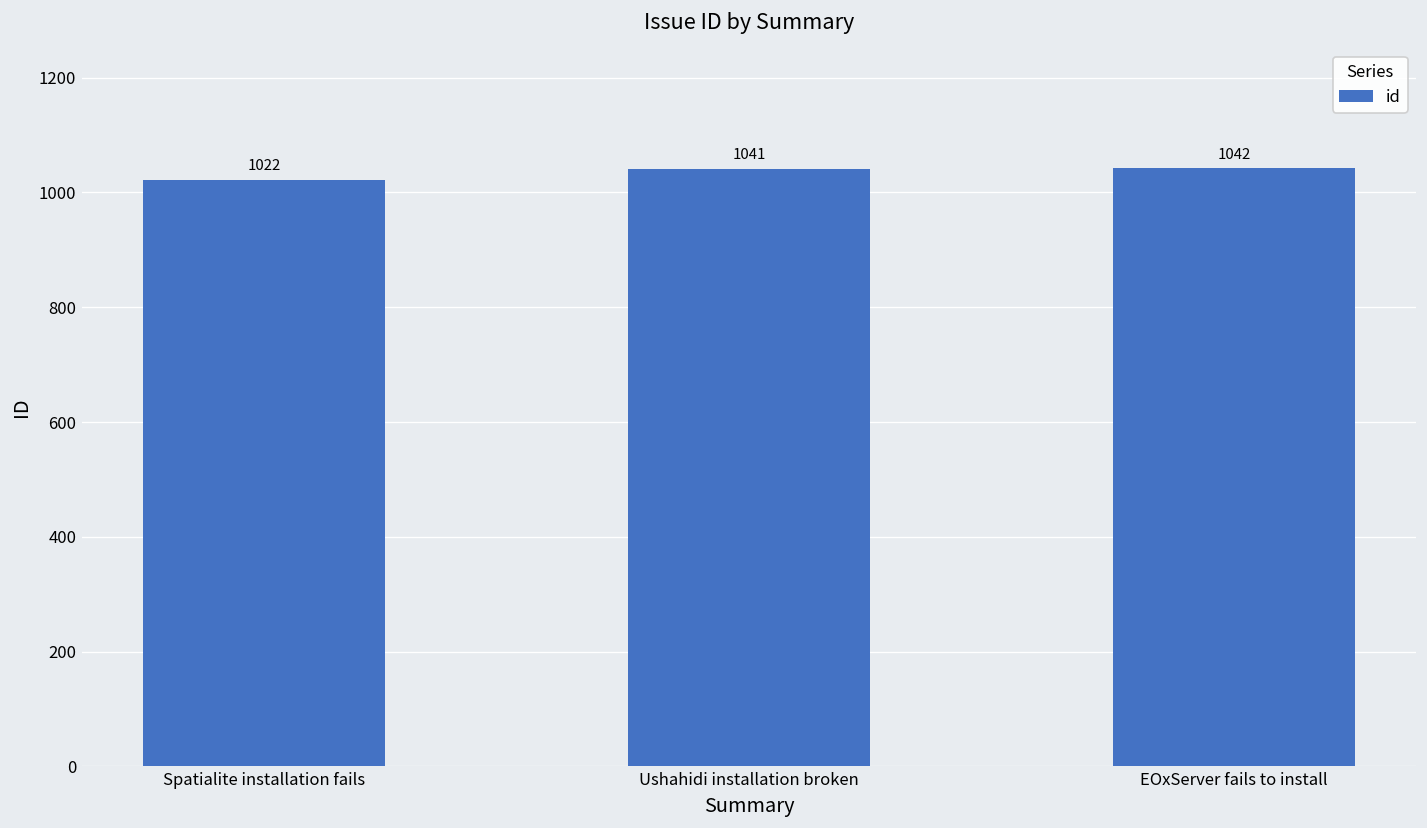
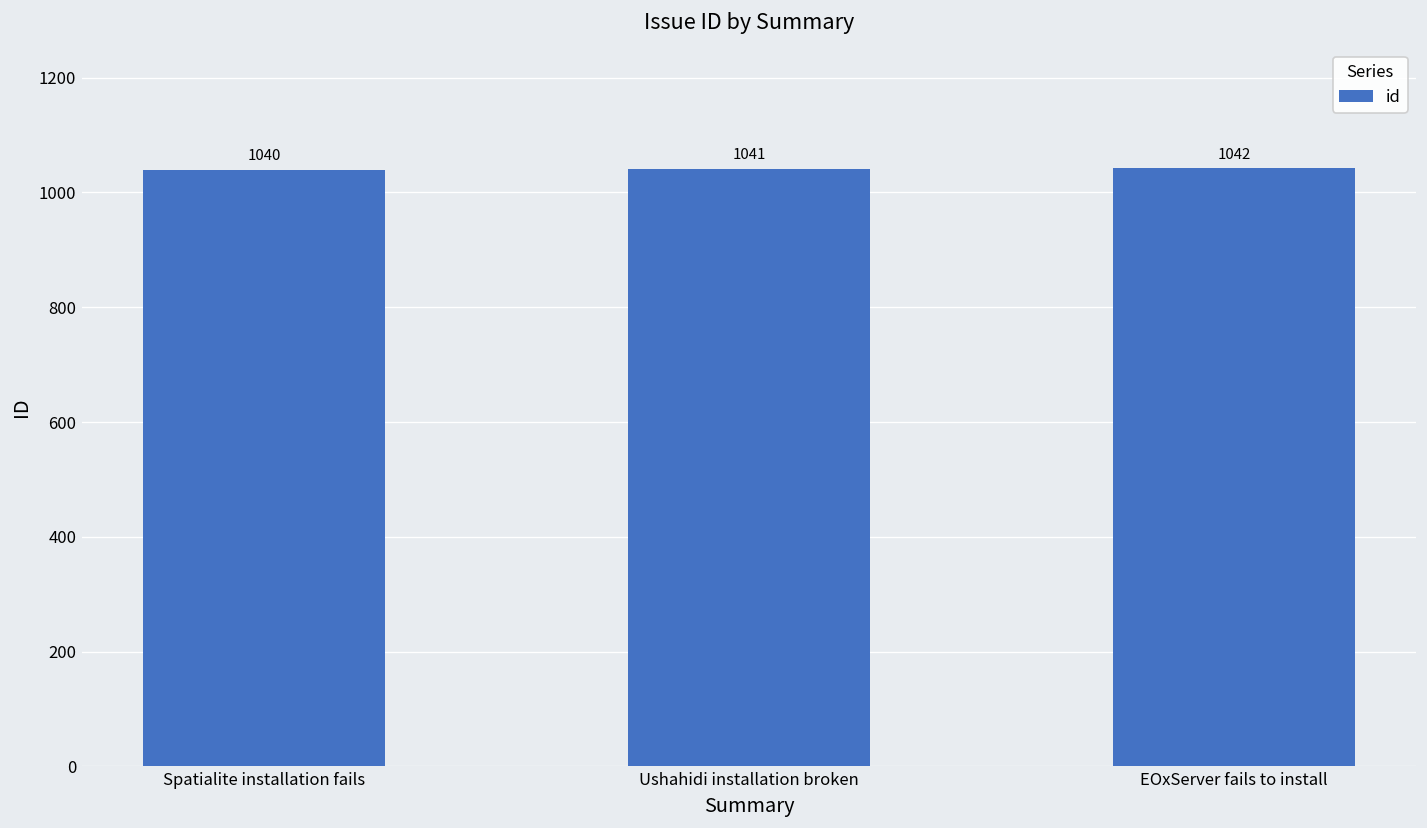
Spatialite installation fails: 1022 -> 1040
